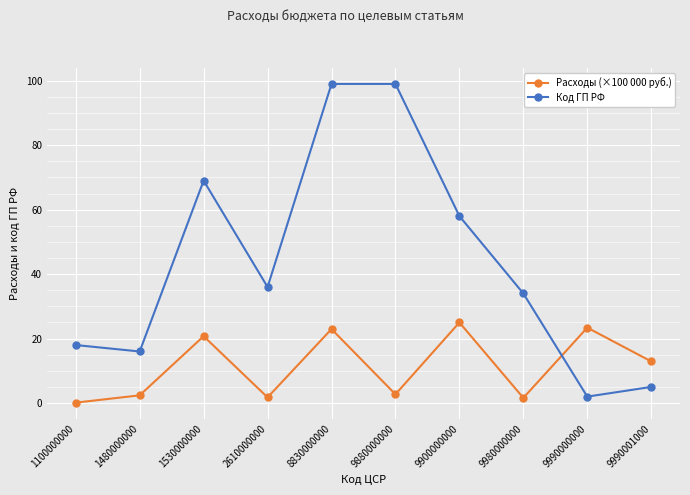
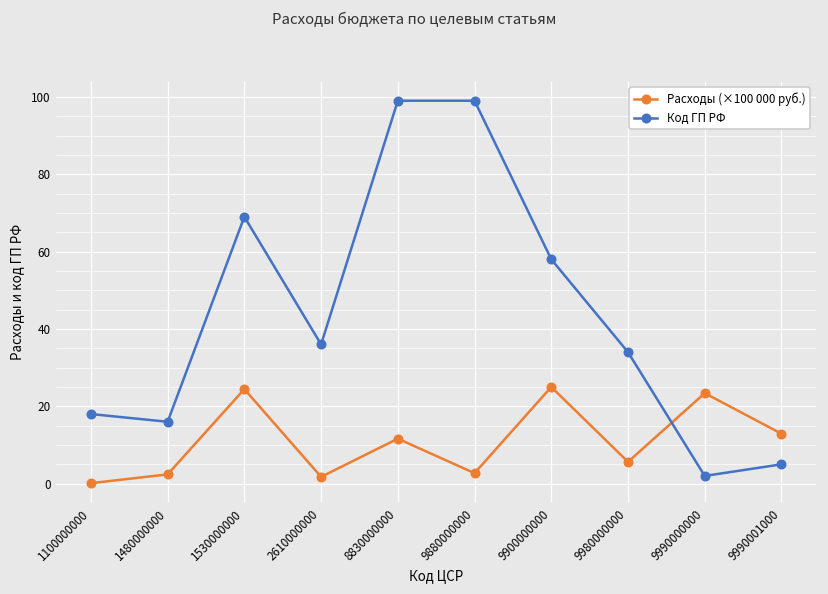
Расходы (×100 000 руб.), 1530000000: 21 -> 24
Расходы (×100 000 руб.), 8830000000: 23 -> 12
Расходы (×100 000 руб.), 9980000000: 2 -> 6
